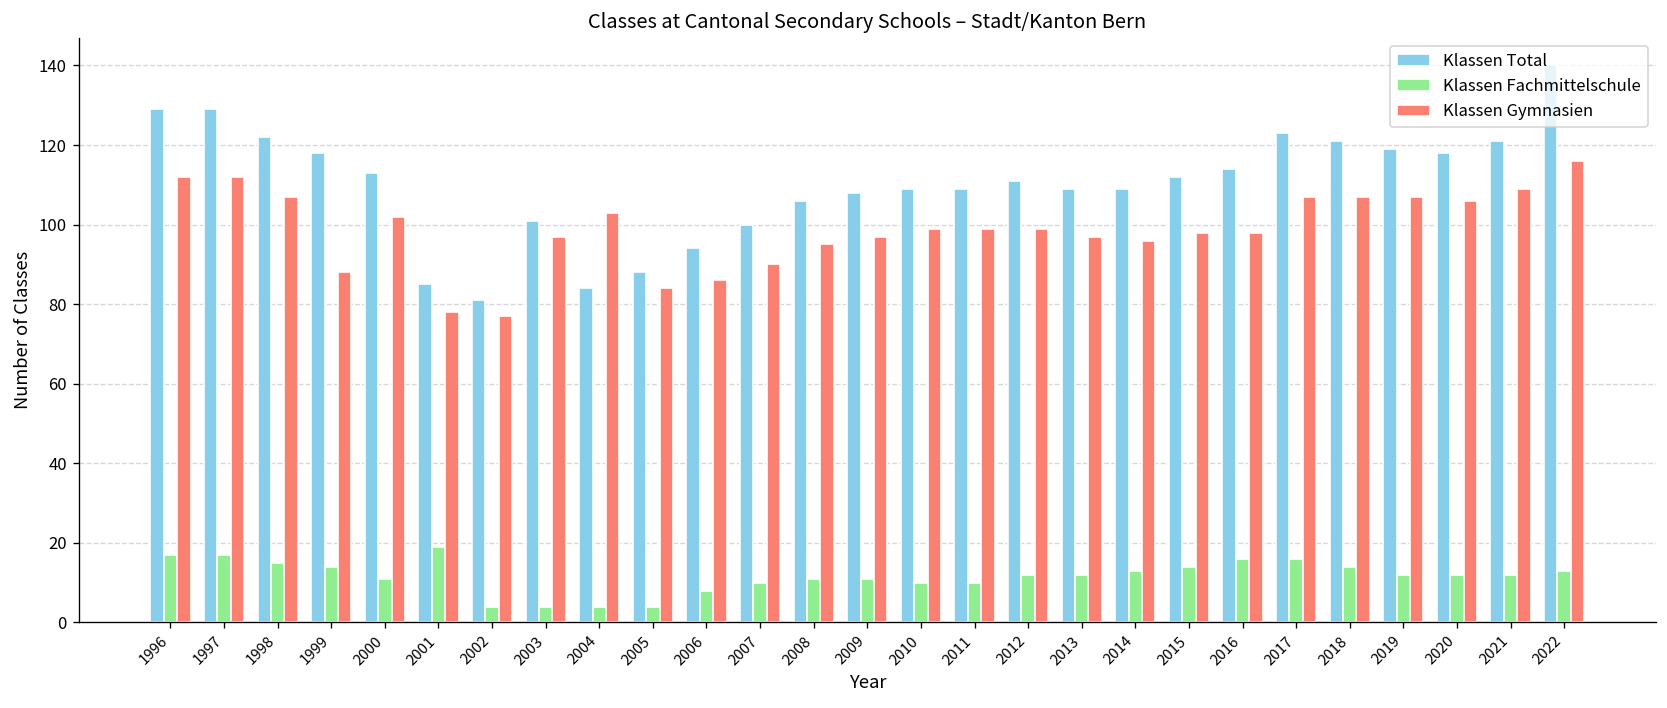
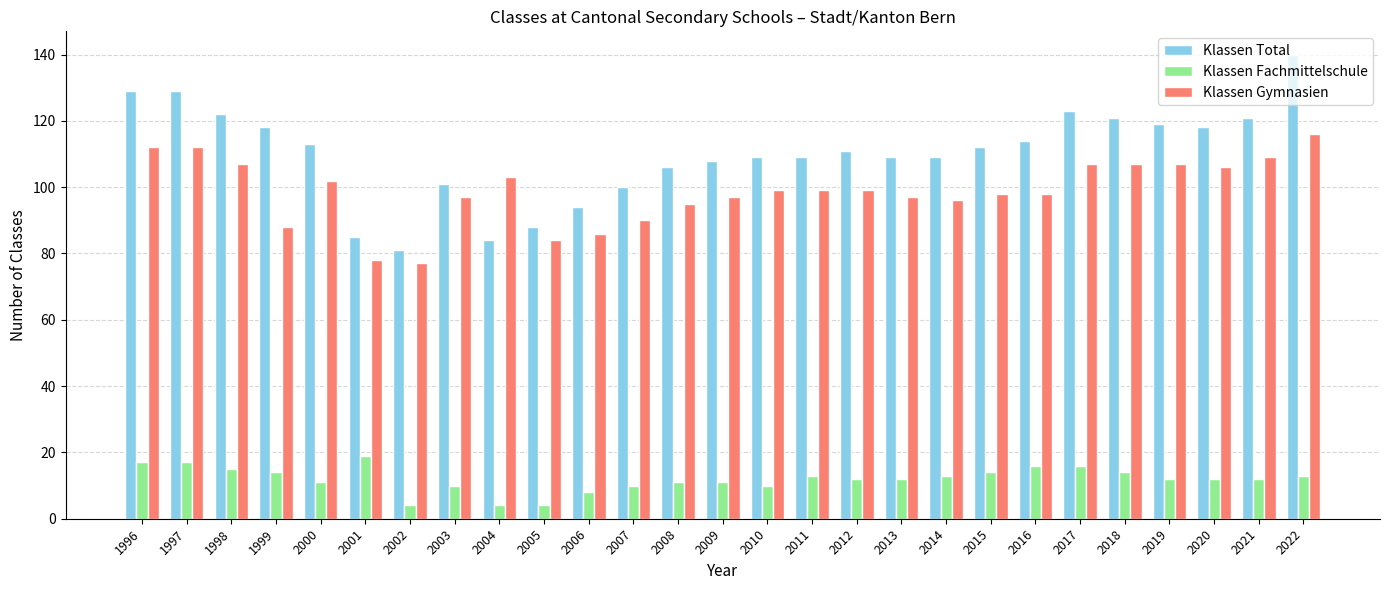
Klassen Fachmittelschule, 2003: 4 -> 10
Klassen Fachmittelschule, 2011: 10 -> 13
